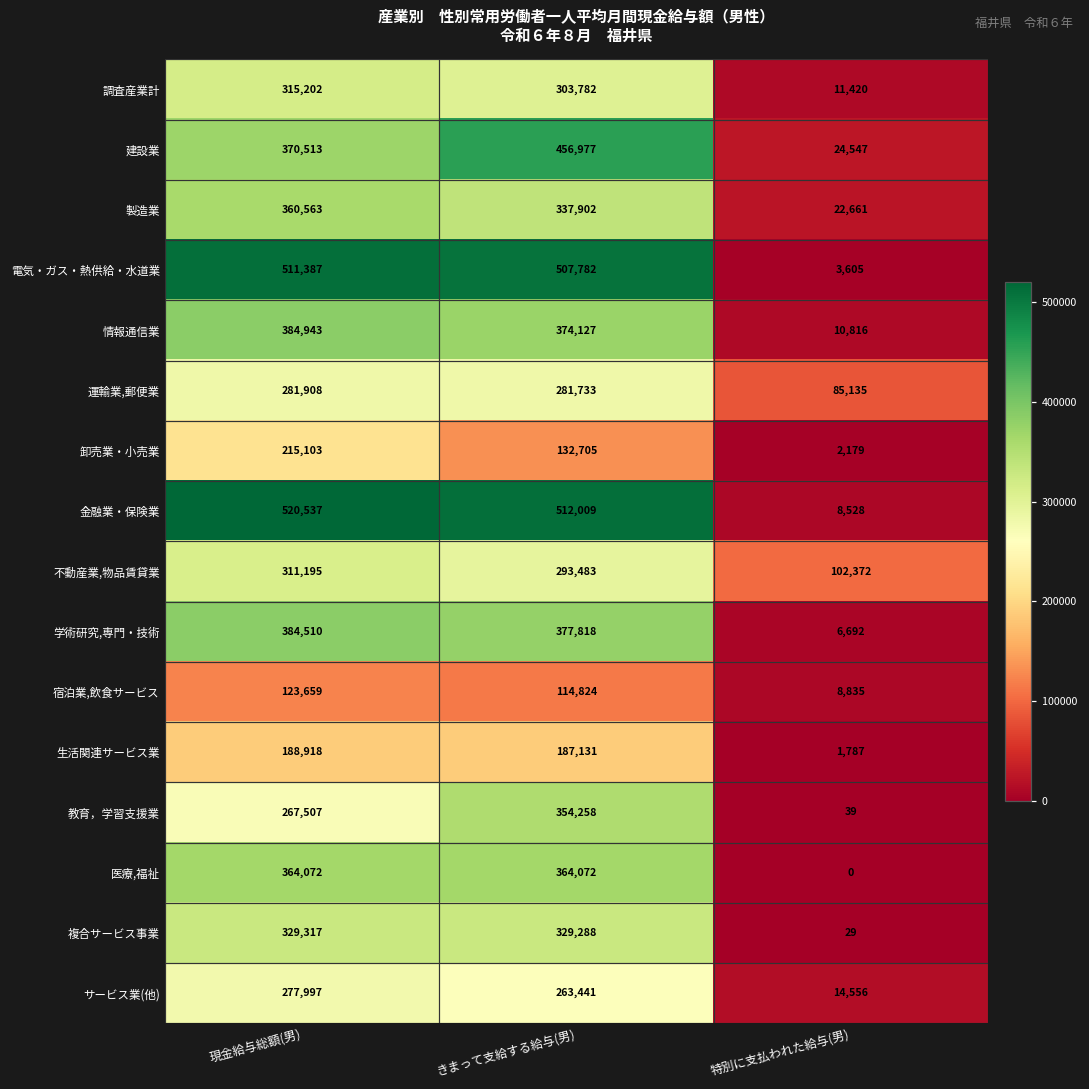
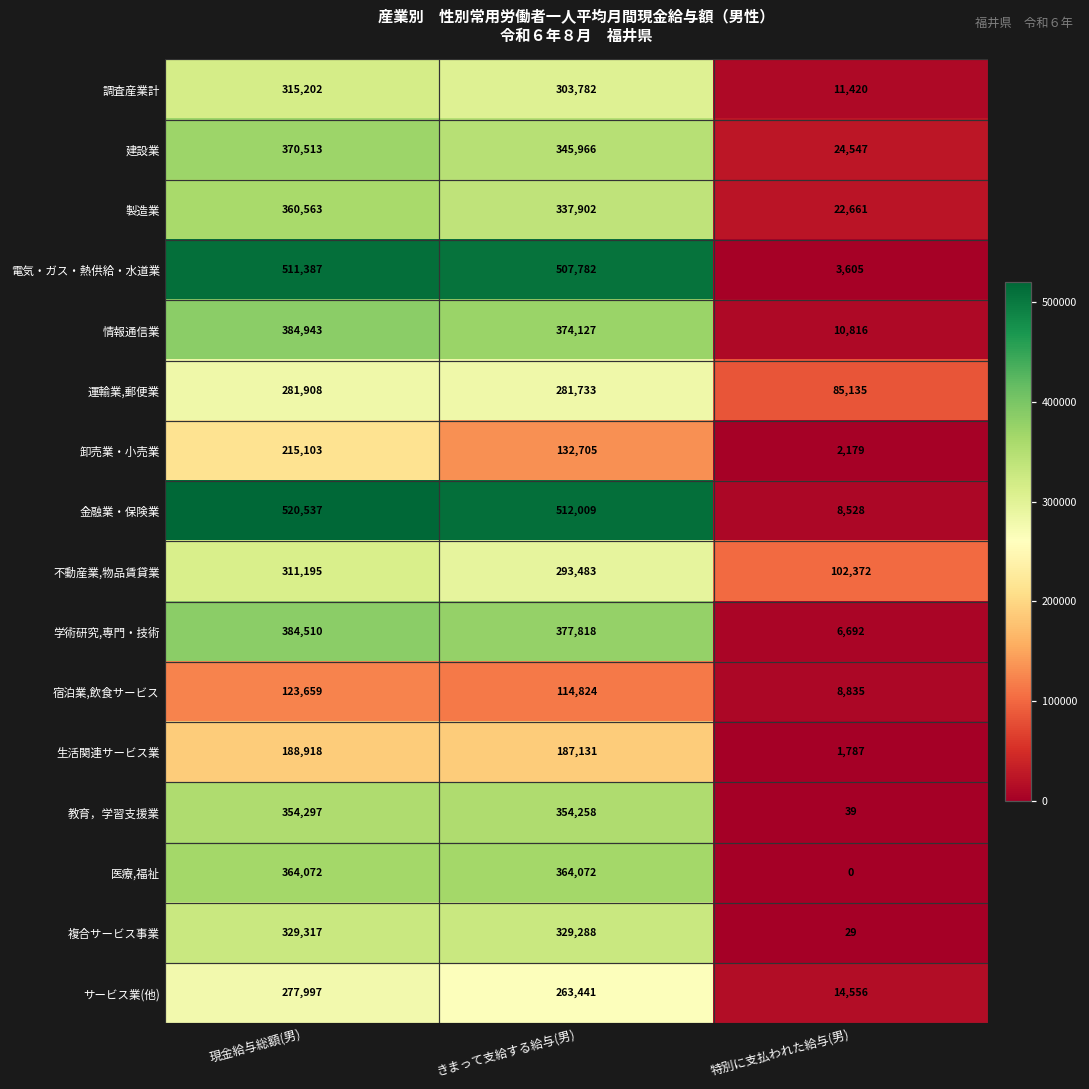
建設業, きまって支給する給与(男): 456,977 -> 345,966
教育，学習支援業, 現金給与総額(男): 267,507 -> 354,297
